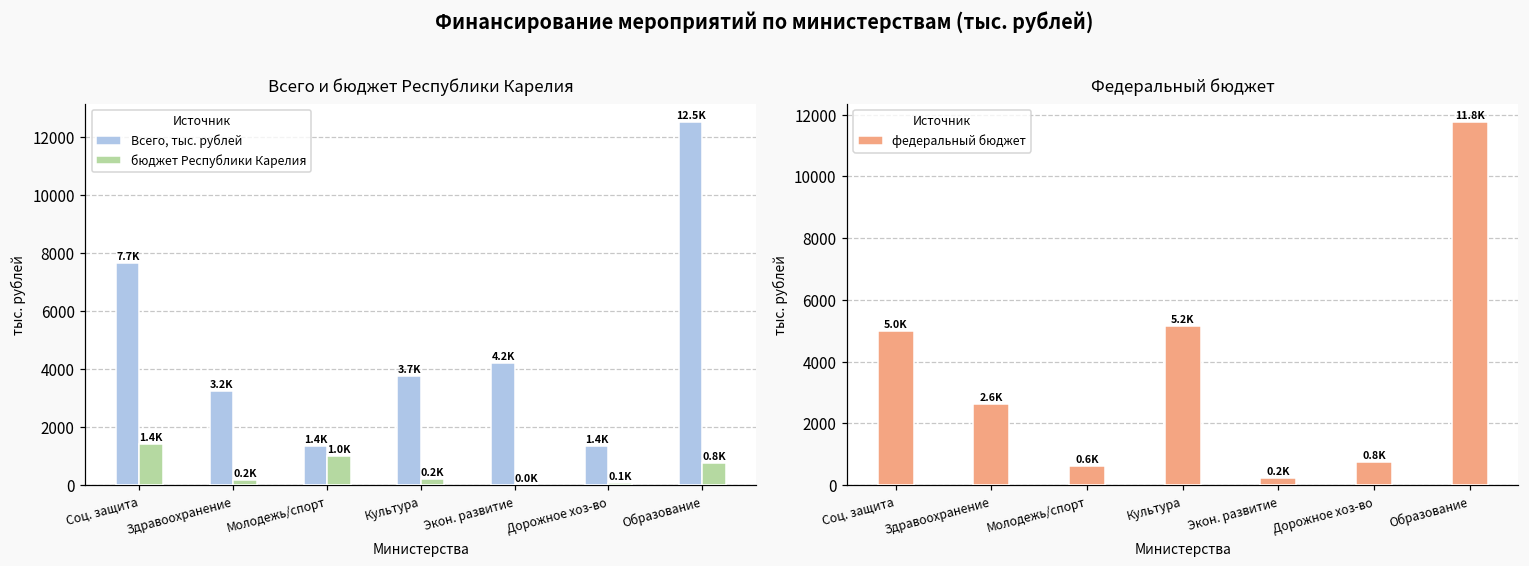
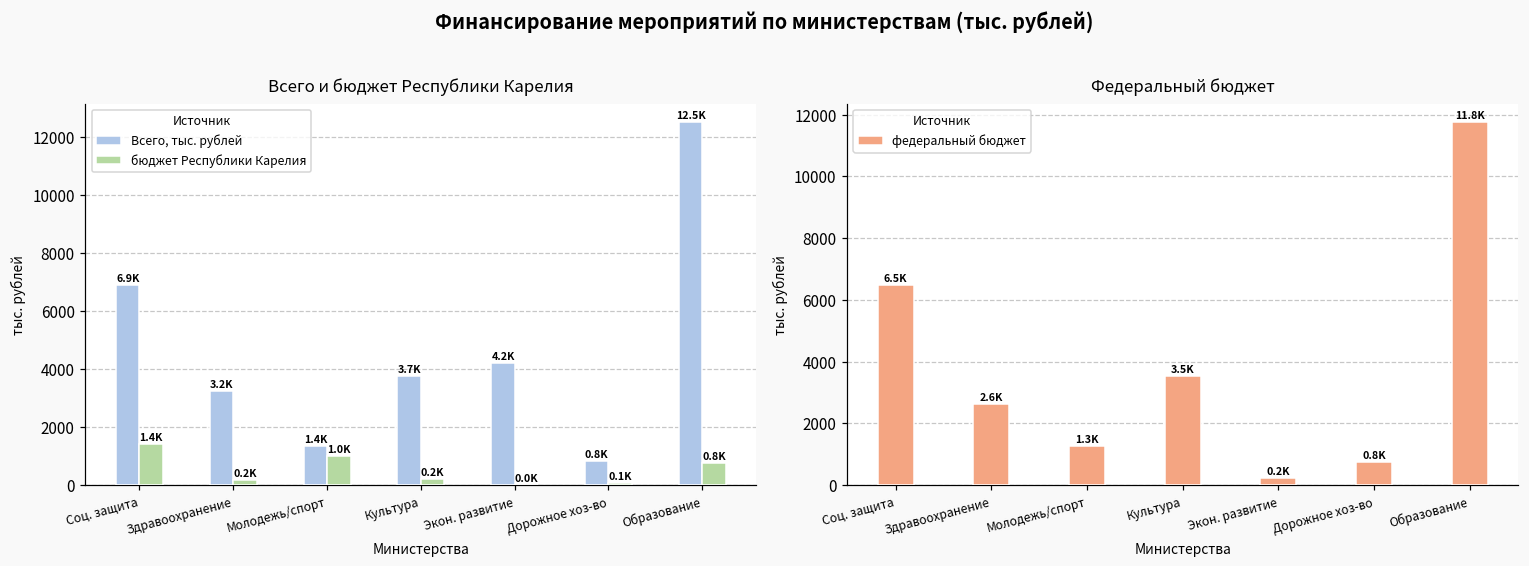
Всего и бюджет Республики Карелия, Всего, тыс. рублей, Соц. защита: 7.7K -> 6.9K
Всего и бюджет Республики Карелия, Всего, тыс. рублей, Дорожное хоз-во: 1.4K -> 0.8K
Федеральный бюджет, Соц. защита: 5.0K -> 6.5K
Федеральный бюджет, Молодежь/спорт: 0.6K -> 1.3K
Федеральный бюджет, Культура: 5.2K -> 3.5K
